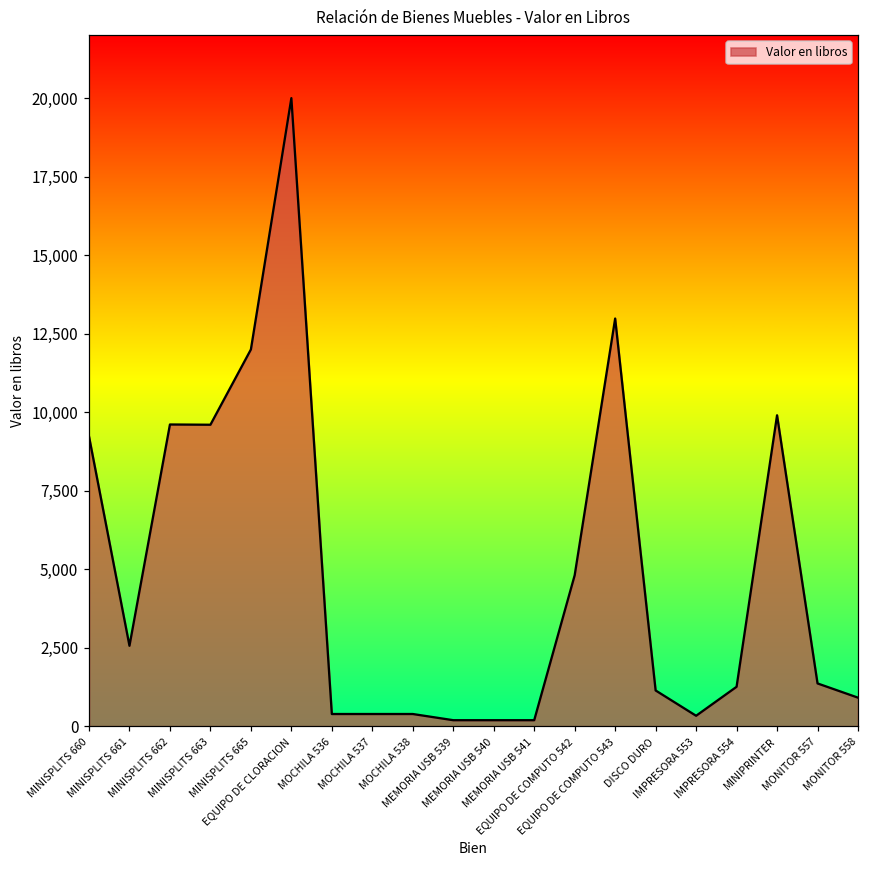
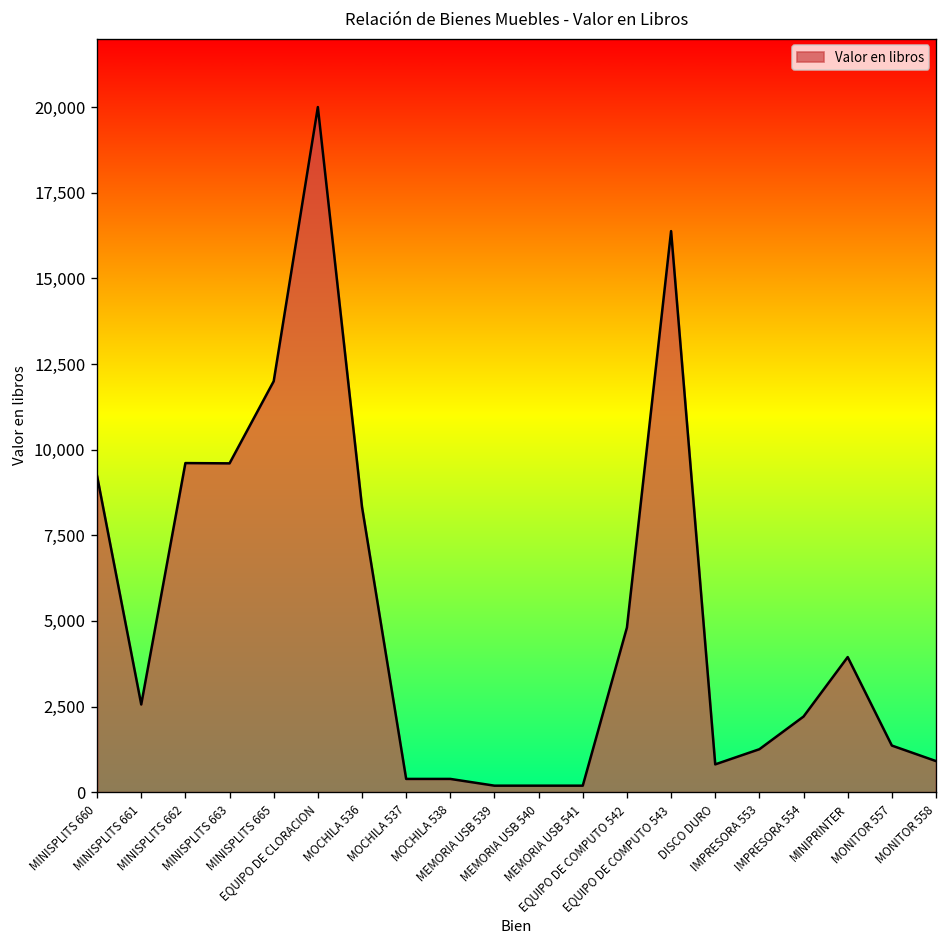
MOCHILA 536: 400 -> 8,300
EQUIPO DE COMPUTO 543: 13,000 -> 16,400
DISCO DURO: 1,100 -> 800
IMPRESORA 553: 300 -> 1,300
IMPRESORA 554: 1,300 -> 2,200
MINIPRINTER: 9,900 -> 3,900
